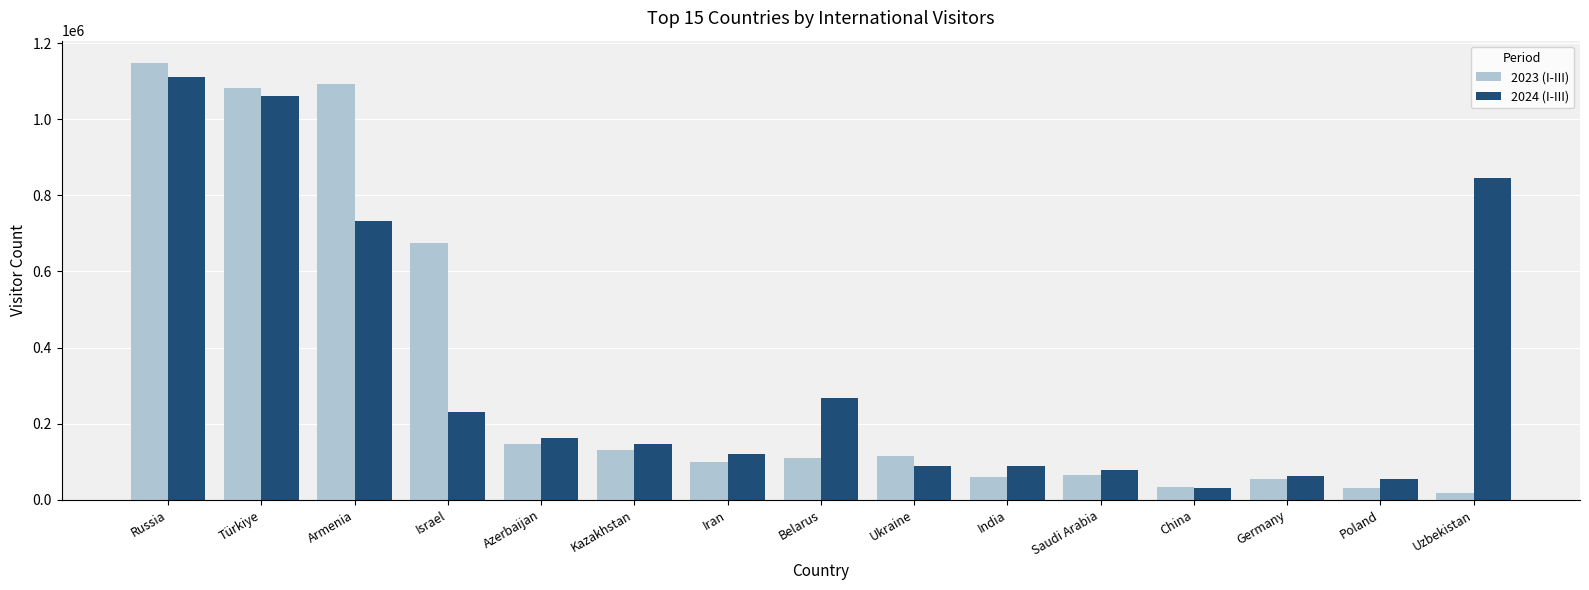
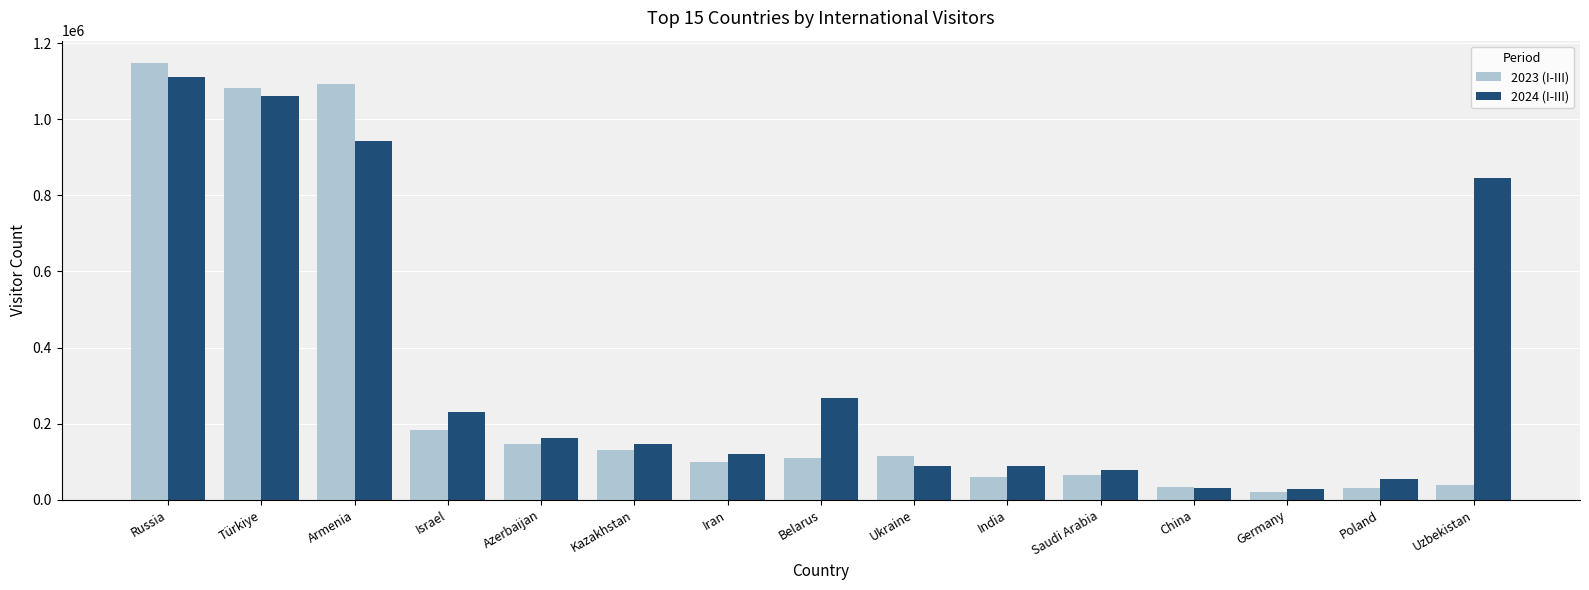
2024 (I-III), Armenia: 730000 -> 940000
2023 (I-III), Israel: 680000 -> 180000
2023 (I-III), Germany: 50000 -> 20000
2024 (I-III), Germany: 60000 -> 30000
2023 (I-III), Uzbekistan: 20000 -> 40000
